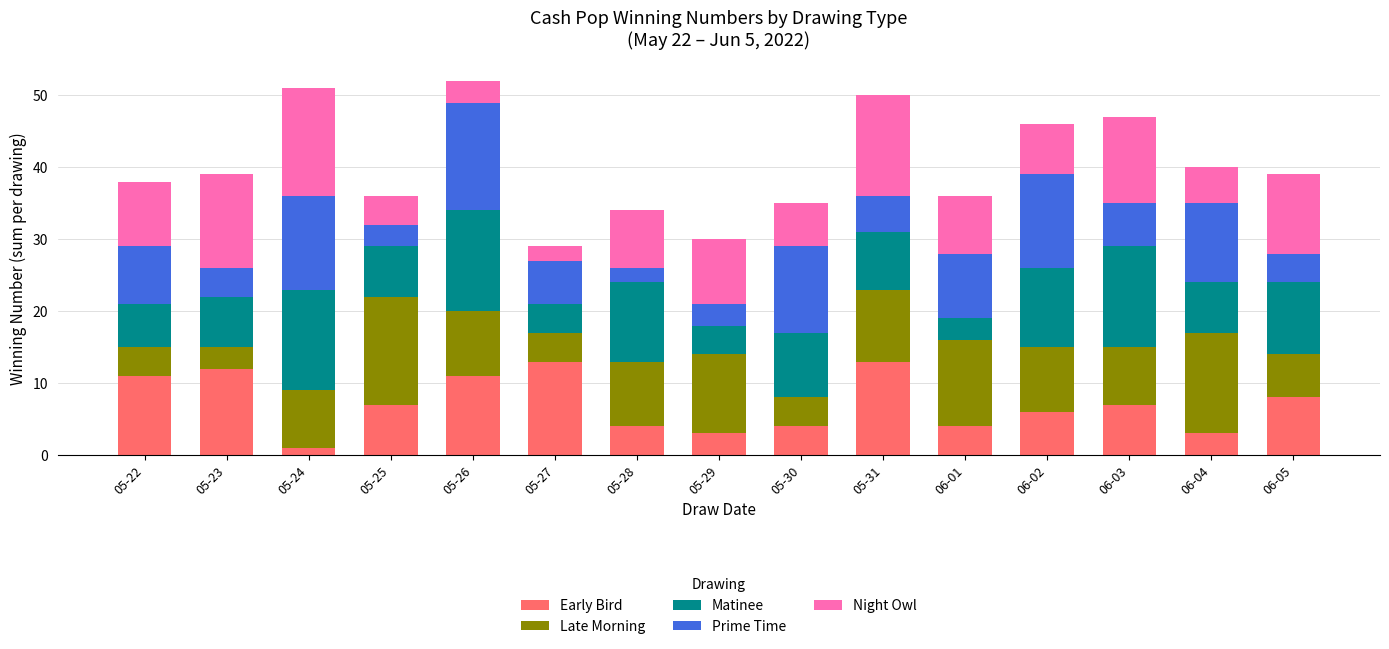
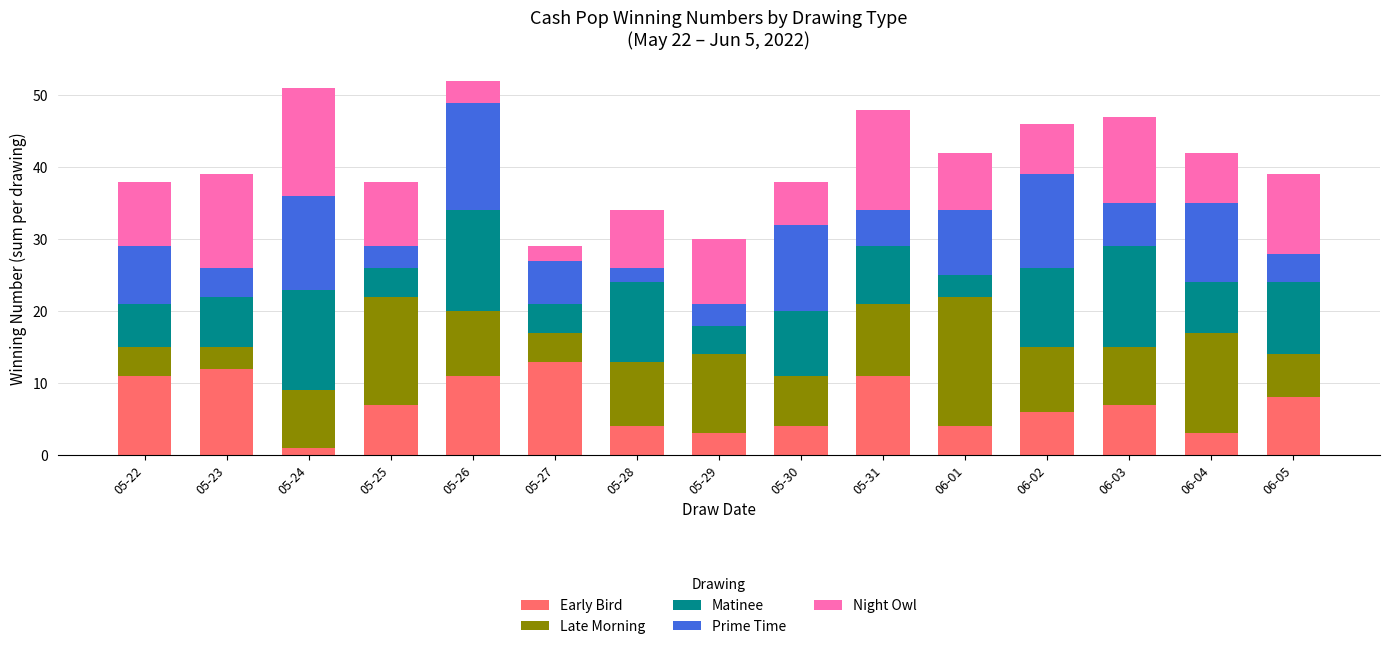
Matinee, 05-25: 7 -> 4
Night Owl, 05-25: 4 -> 9
Late Morning, 05-30: 4 -> 7
Early Bird, 05-31: 13 -> 11
Late Morning, 06-01: 12 -> 18
Night Owl, 06-04: 5 -> 7
